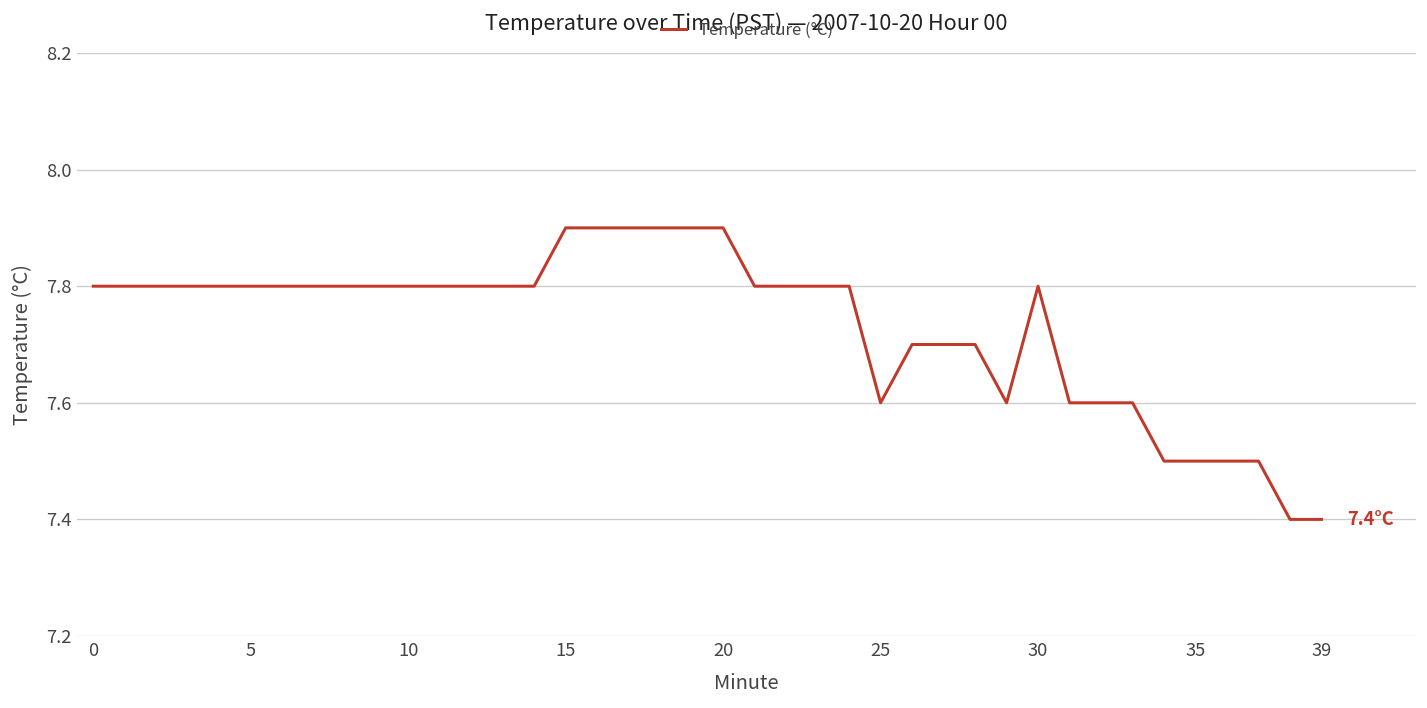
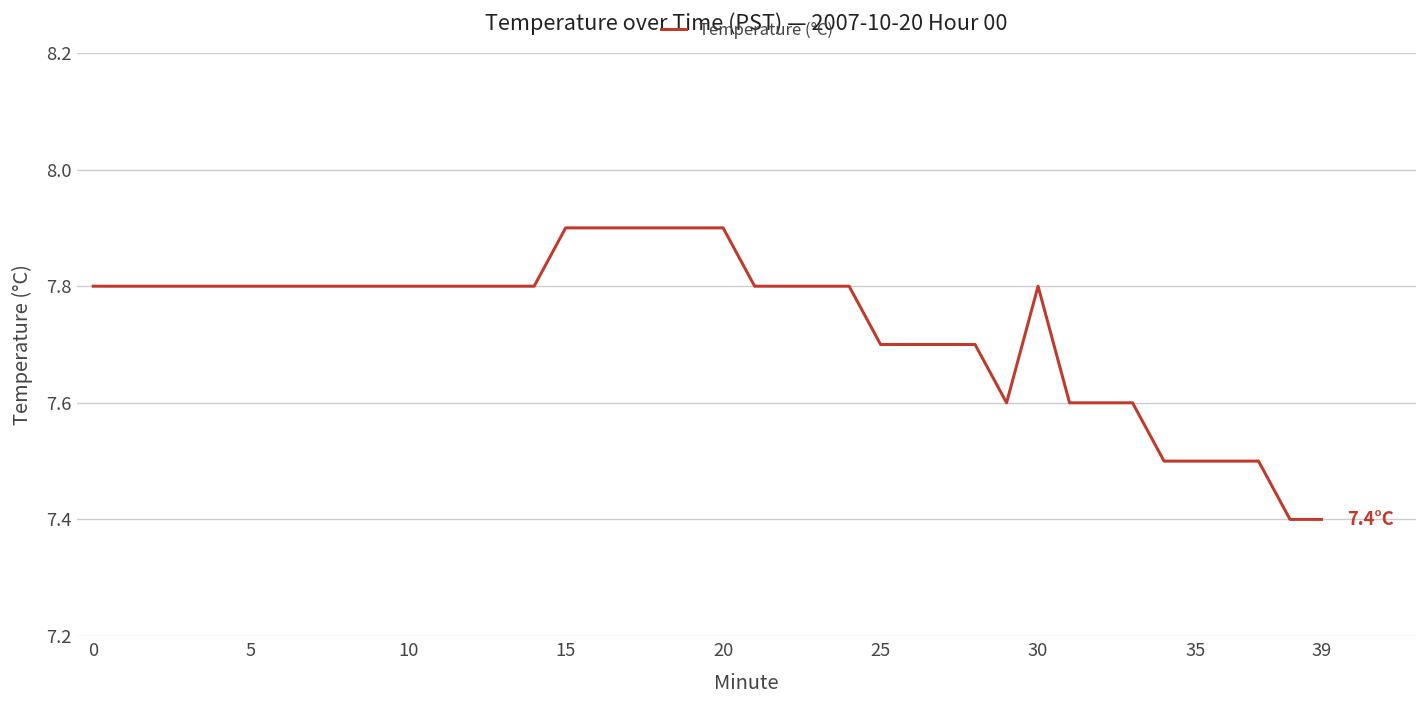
25: 7.6 -> 7.7
